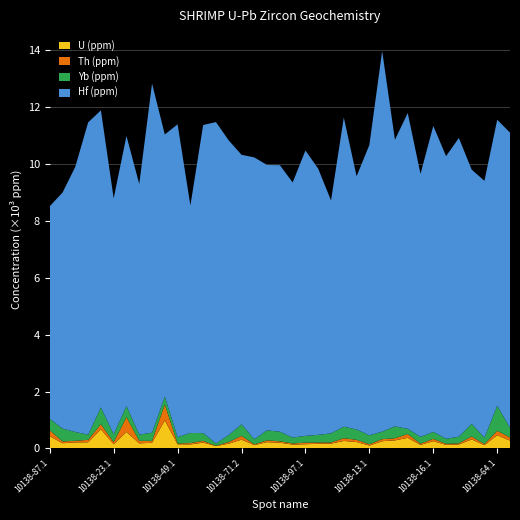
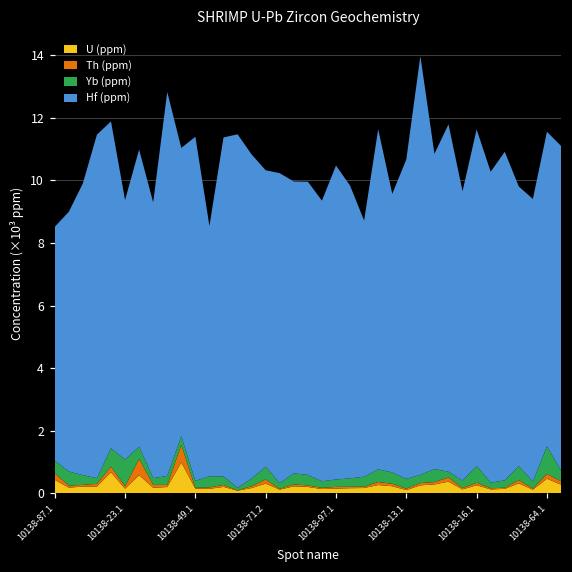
Yb (ppm), 10138-23.1: 0.3 -> 0.9
Yb (ppm), 10138-16.1: 0.2 -> 0.5
